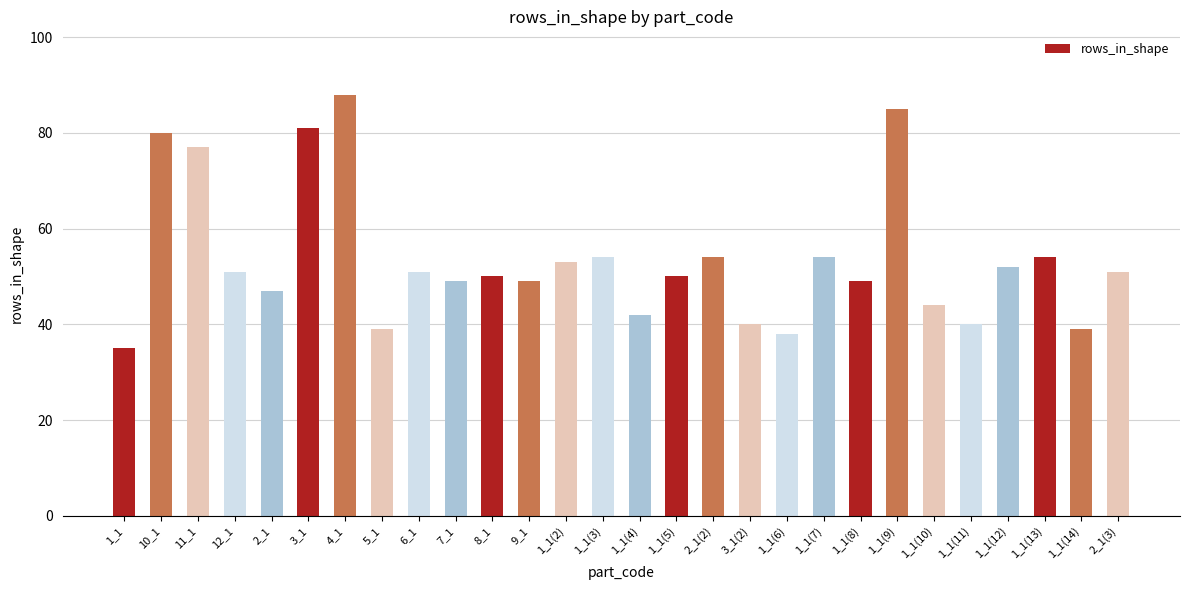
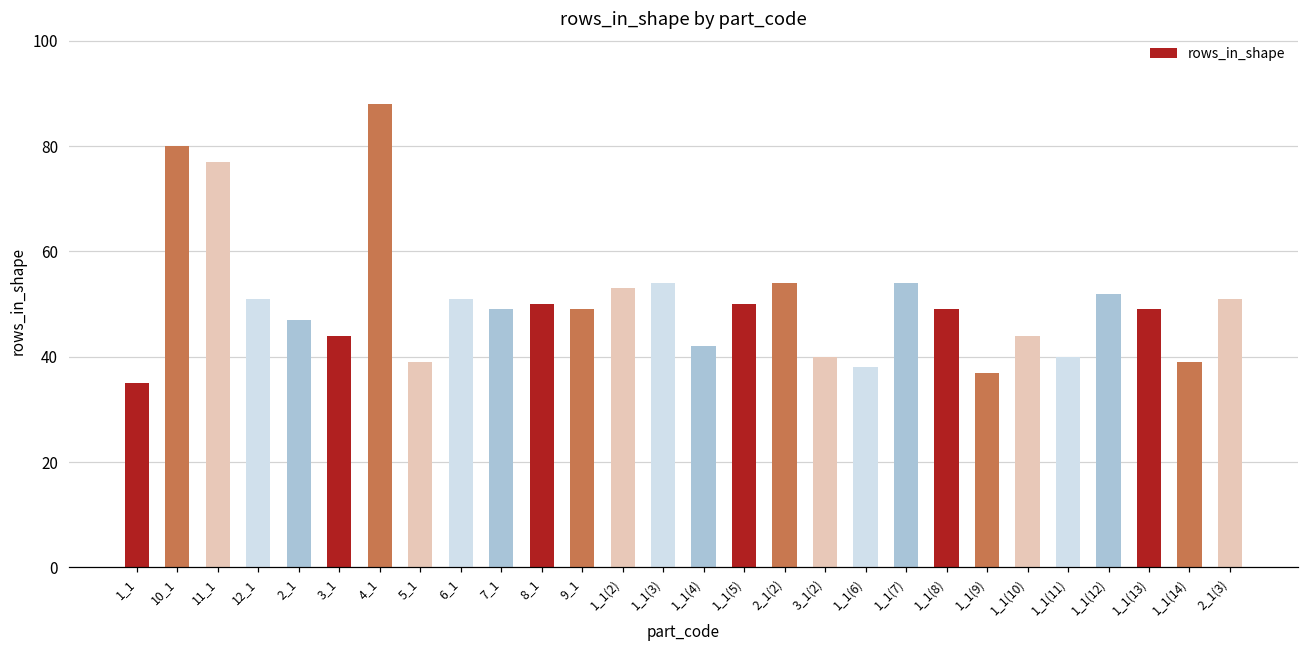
3_1: 81 -> 44
1_1(9): 85 -> 37
1_1(13): 54 -> 49
